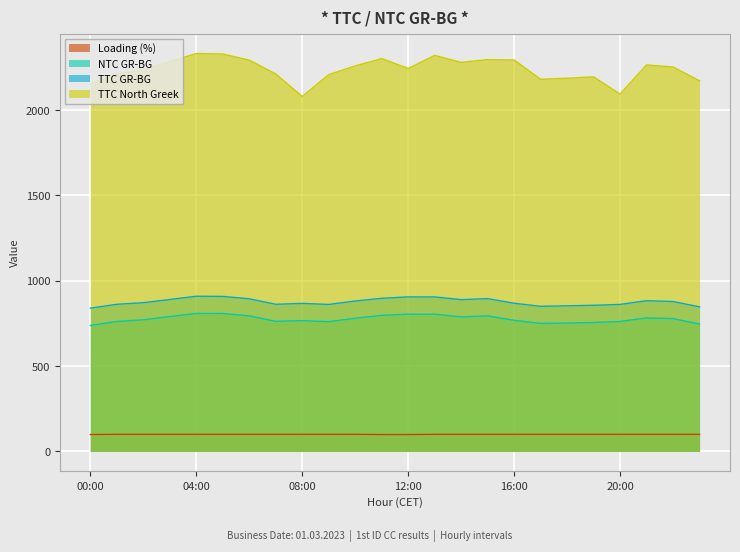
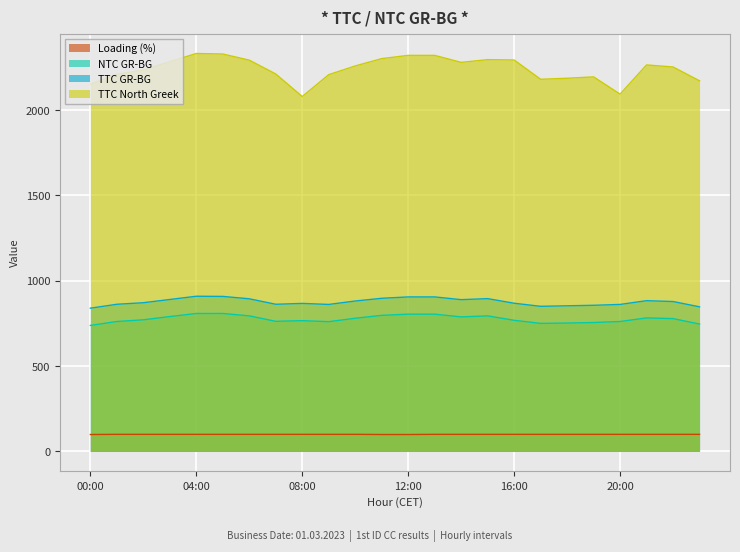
TTC North Greek, 12:00: 2240 -> 2320
